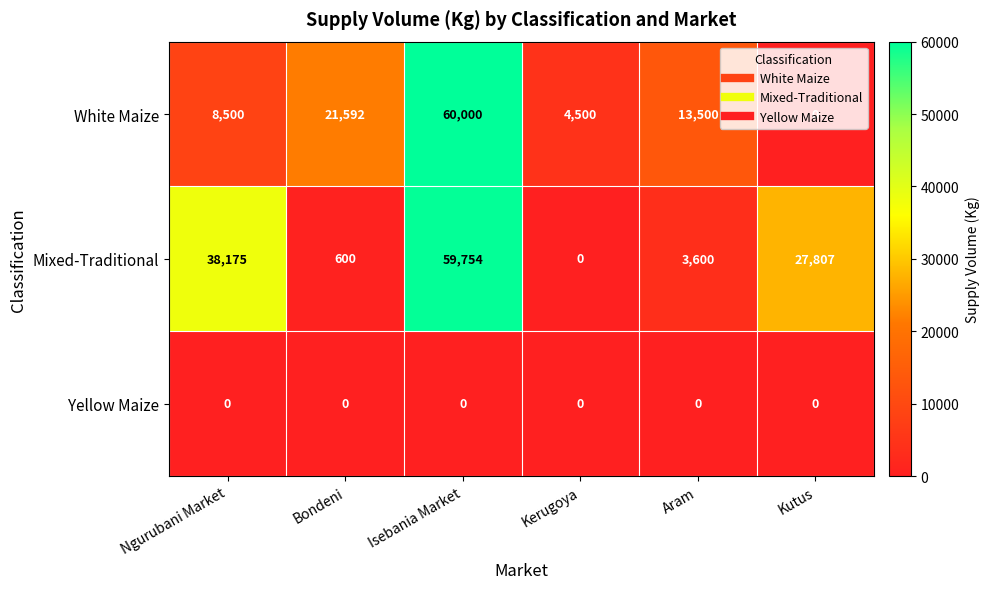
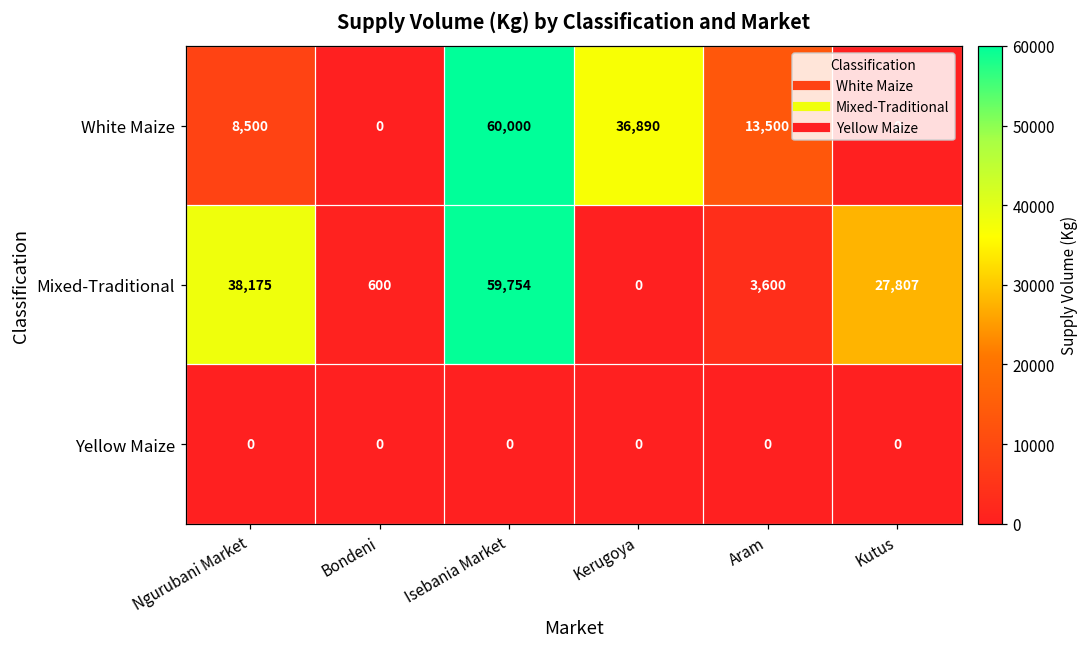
White Maize, Bondeni: 21,592 -> 0
White Maize, Kerugoya: 4,500 -> 36,890
